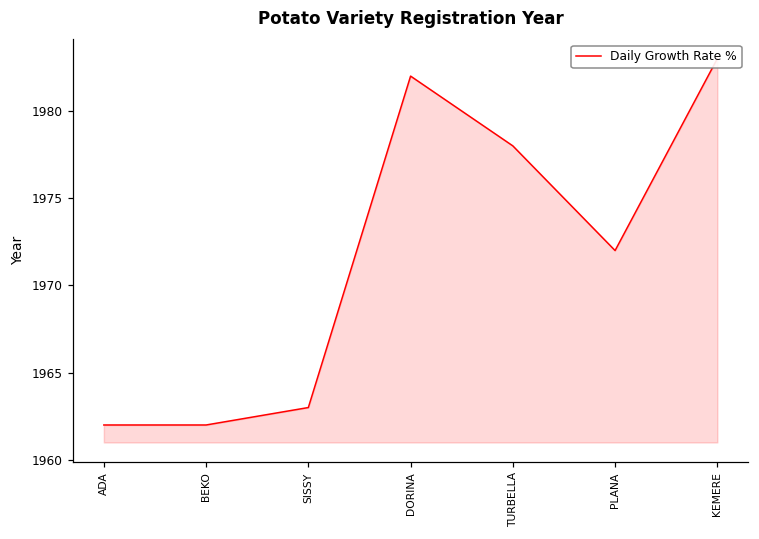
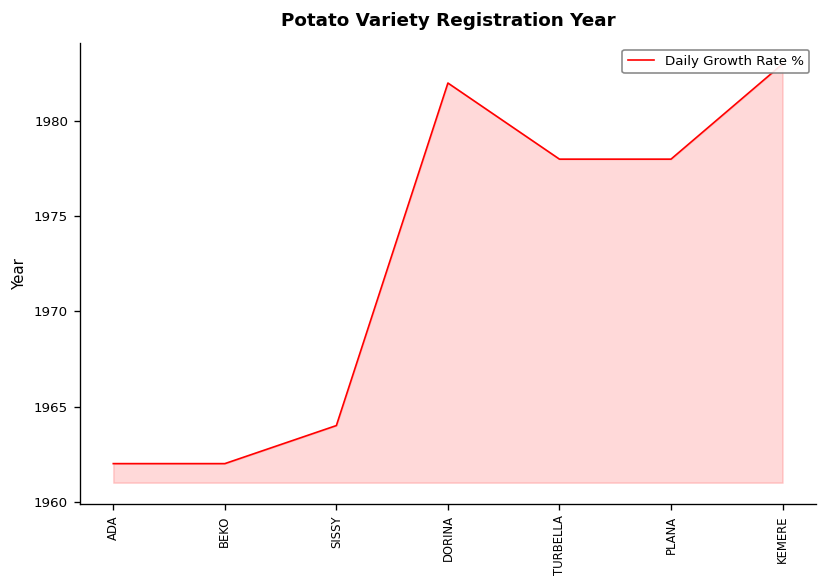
SISSY: 1963 -> 1964
PLANA: 1972 -> 1978
